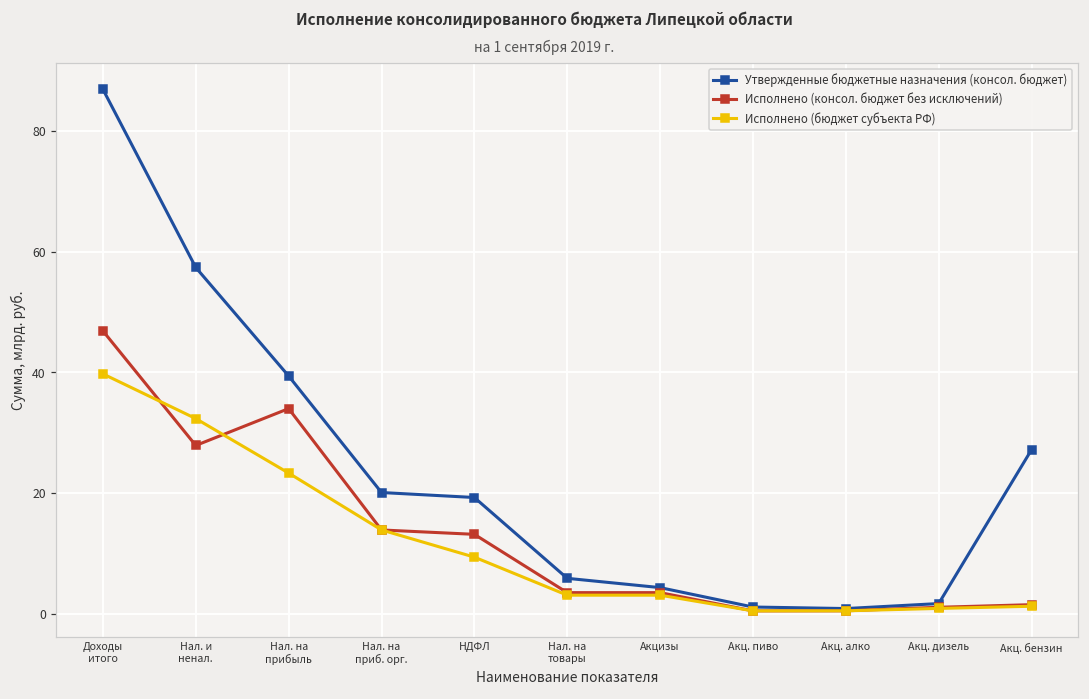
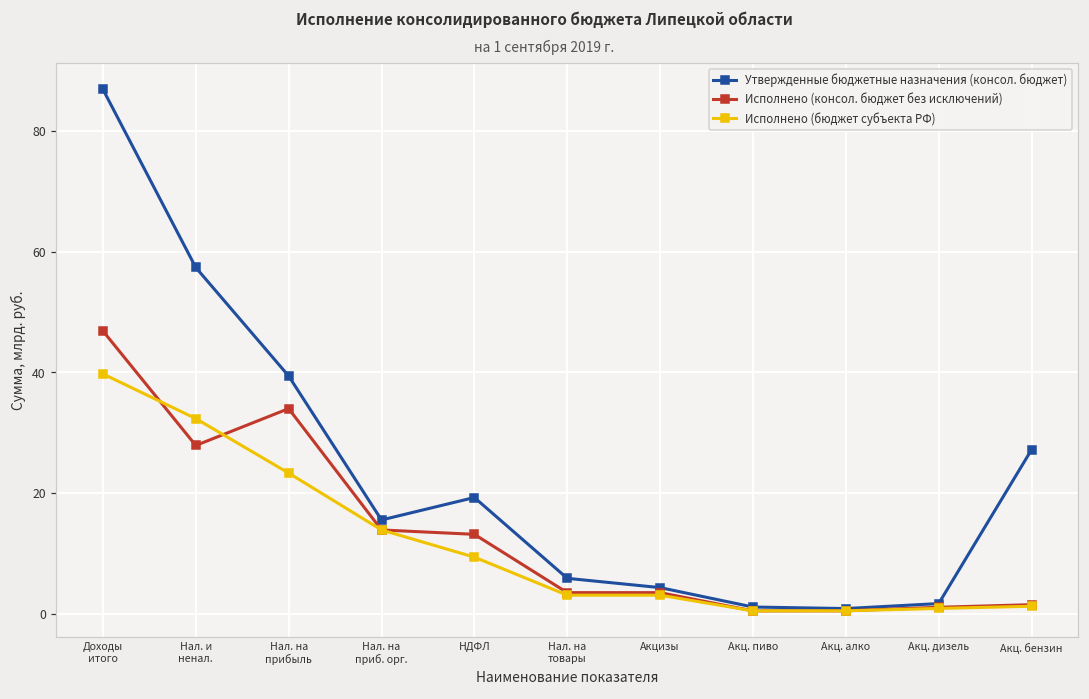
Утвержденные бюджетные назначения (консол. бюджет), Нал. на приб. орг.: 20 -> 16
